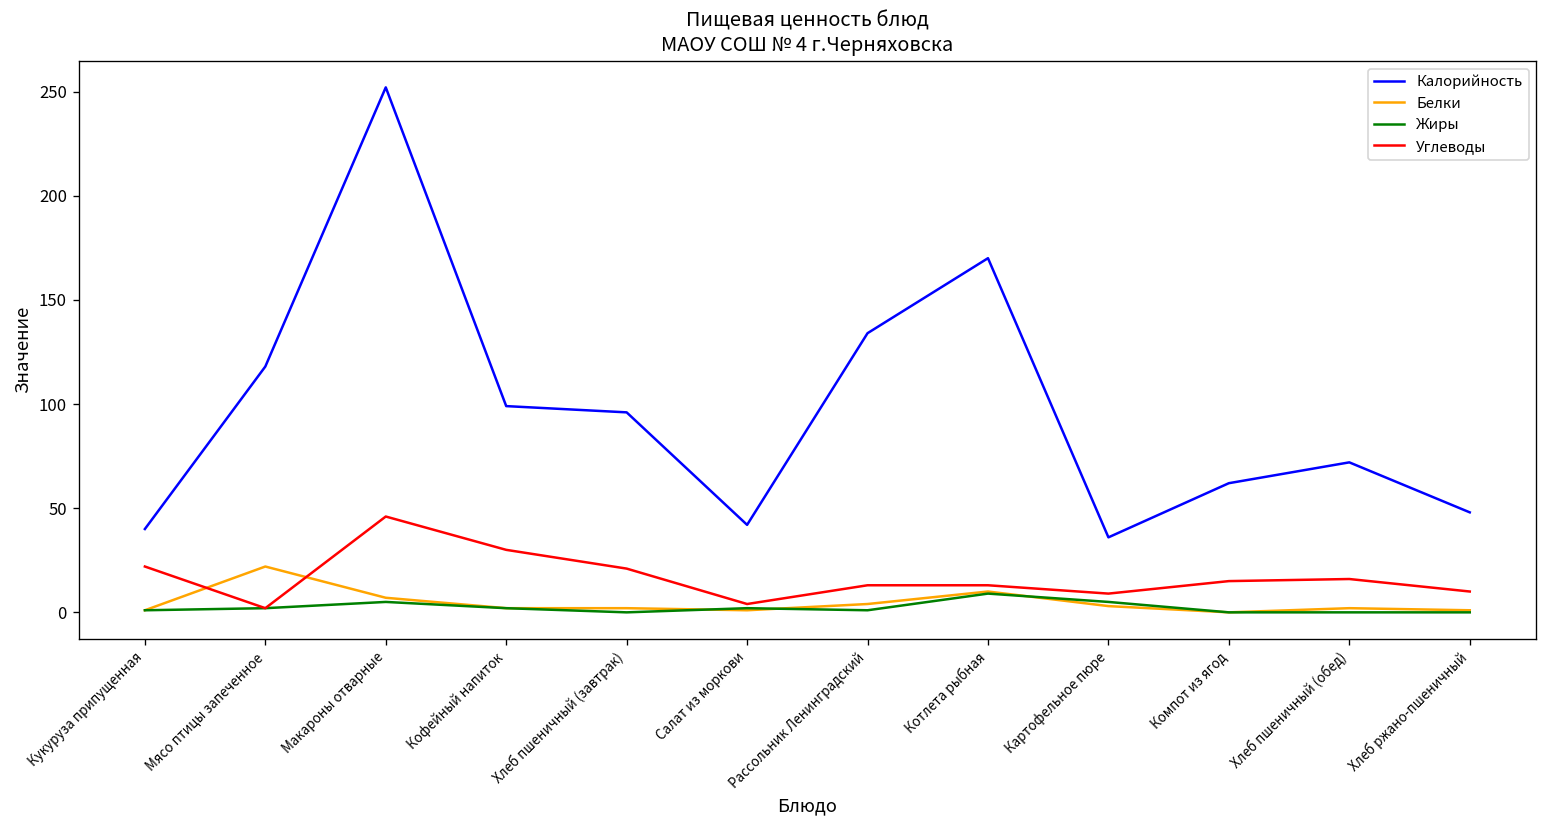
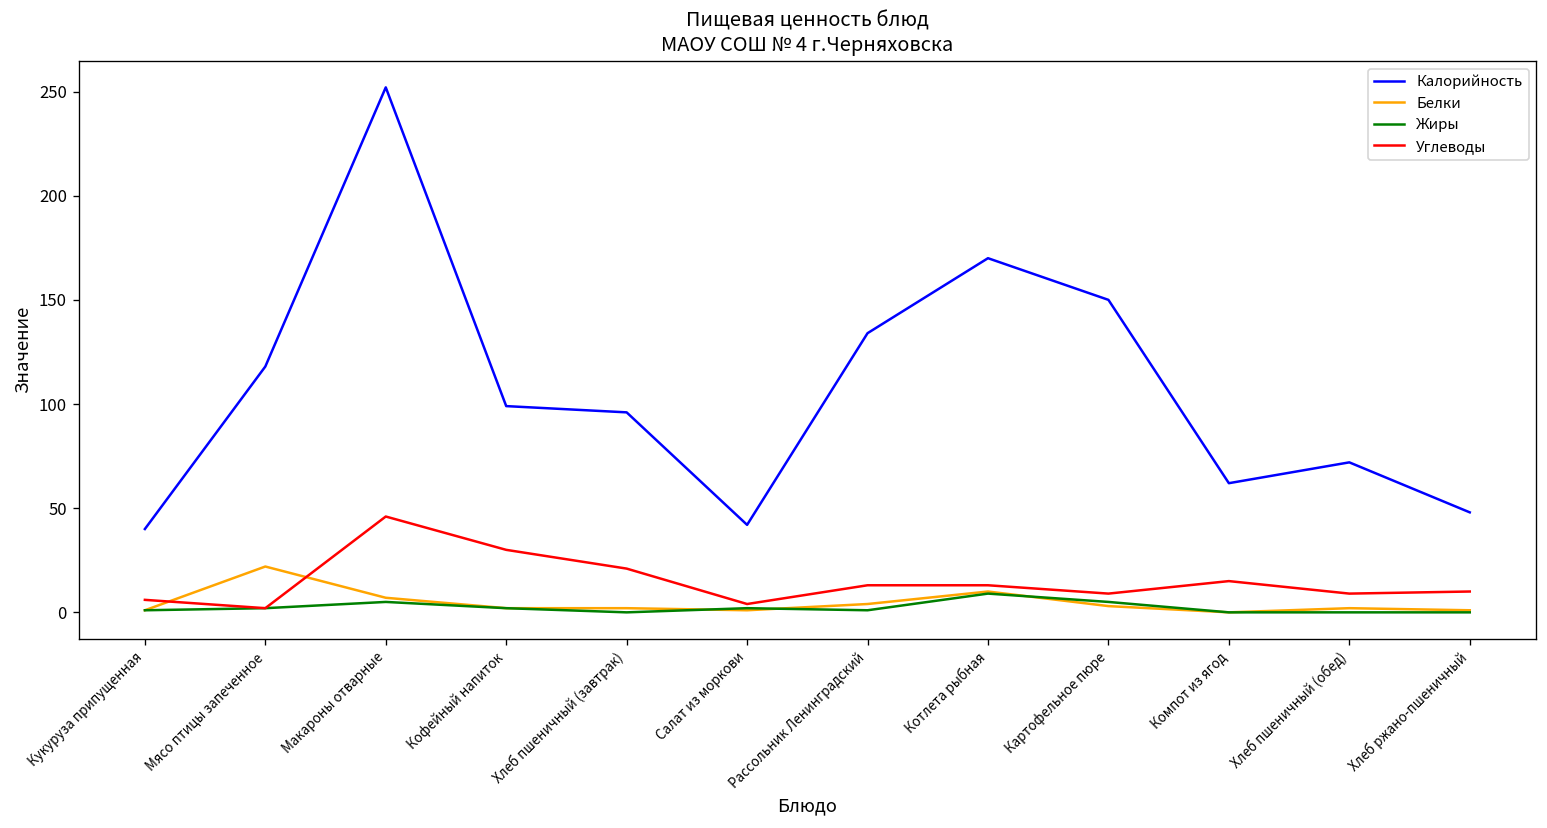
Углеводы, Кукуруза припущенная: 22 -> 6
Калорийность, Картофельное пюре: 36 -> 150
Углеводы, Хлеб пшеничный (обед): 16 -> 9
